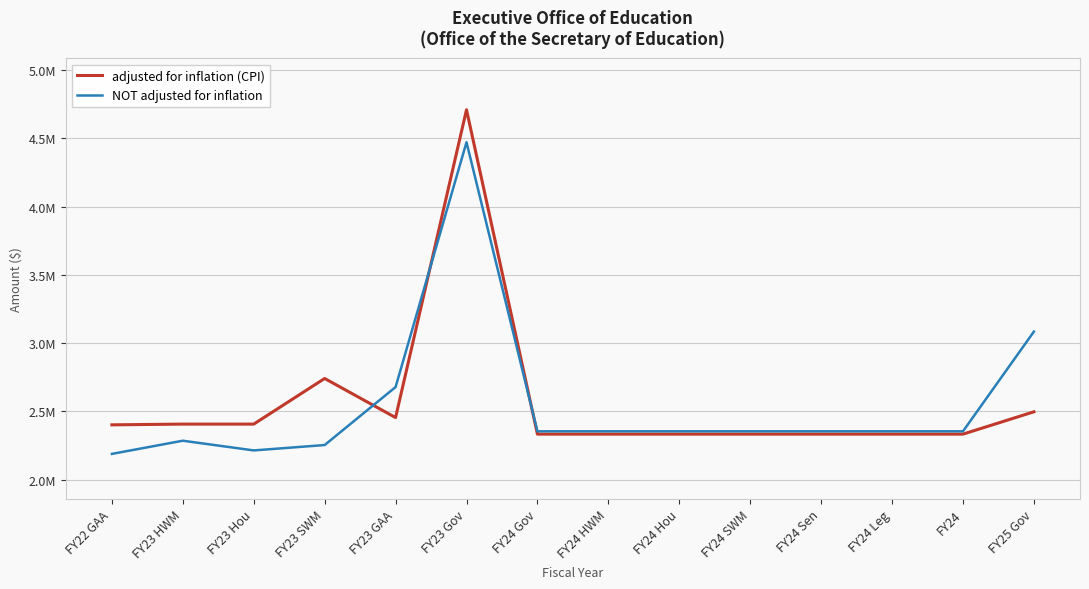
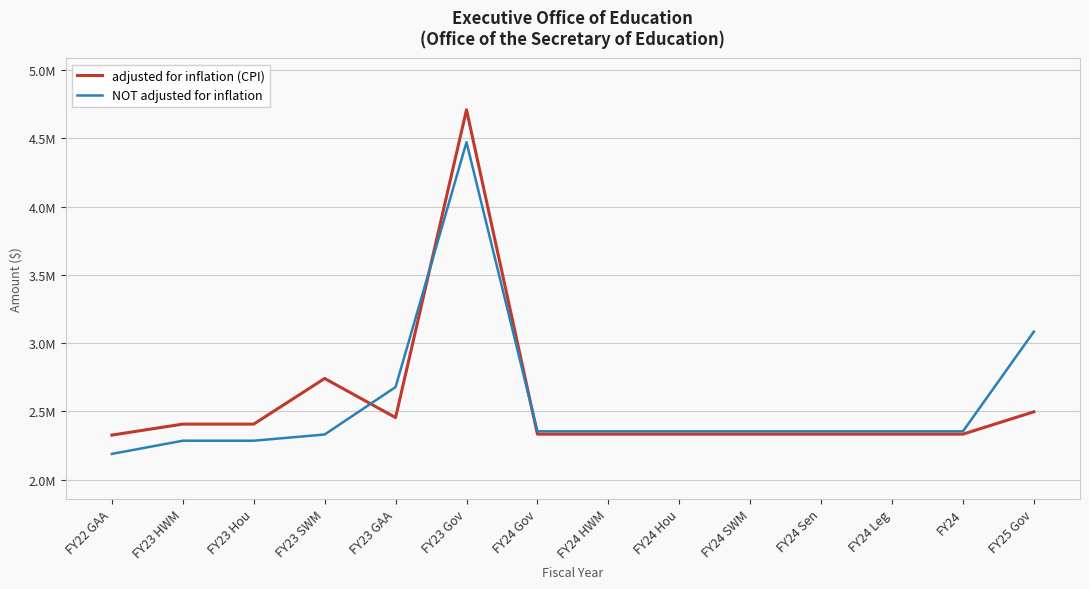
adjusted for inflation (CPI), FY22 GAA: 2400000 -> 2330000
NOT adjusted for inflation, FY23 Hou: 2210000 -> 2290000
NOT adjusted for inflation, FY23 SWM: 2250000 -> 2330000
